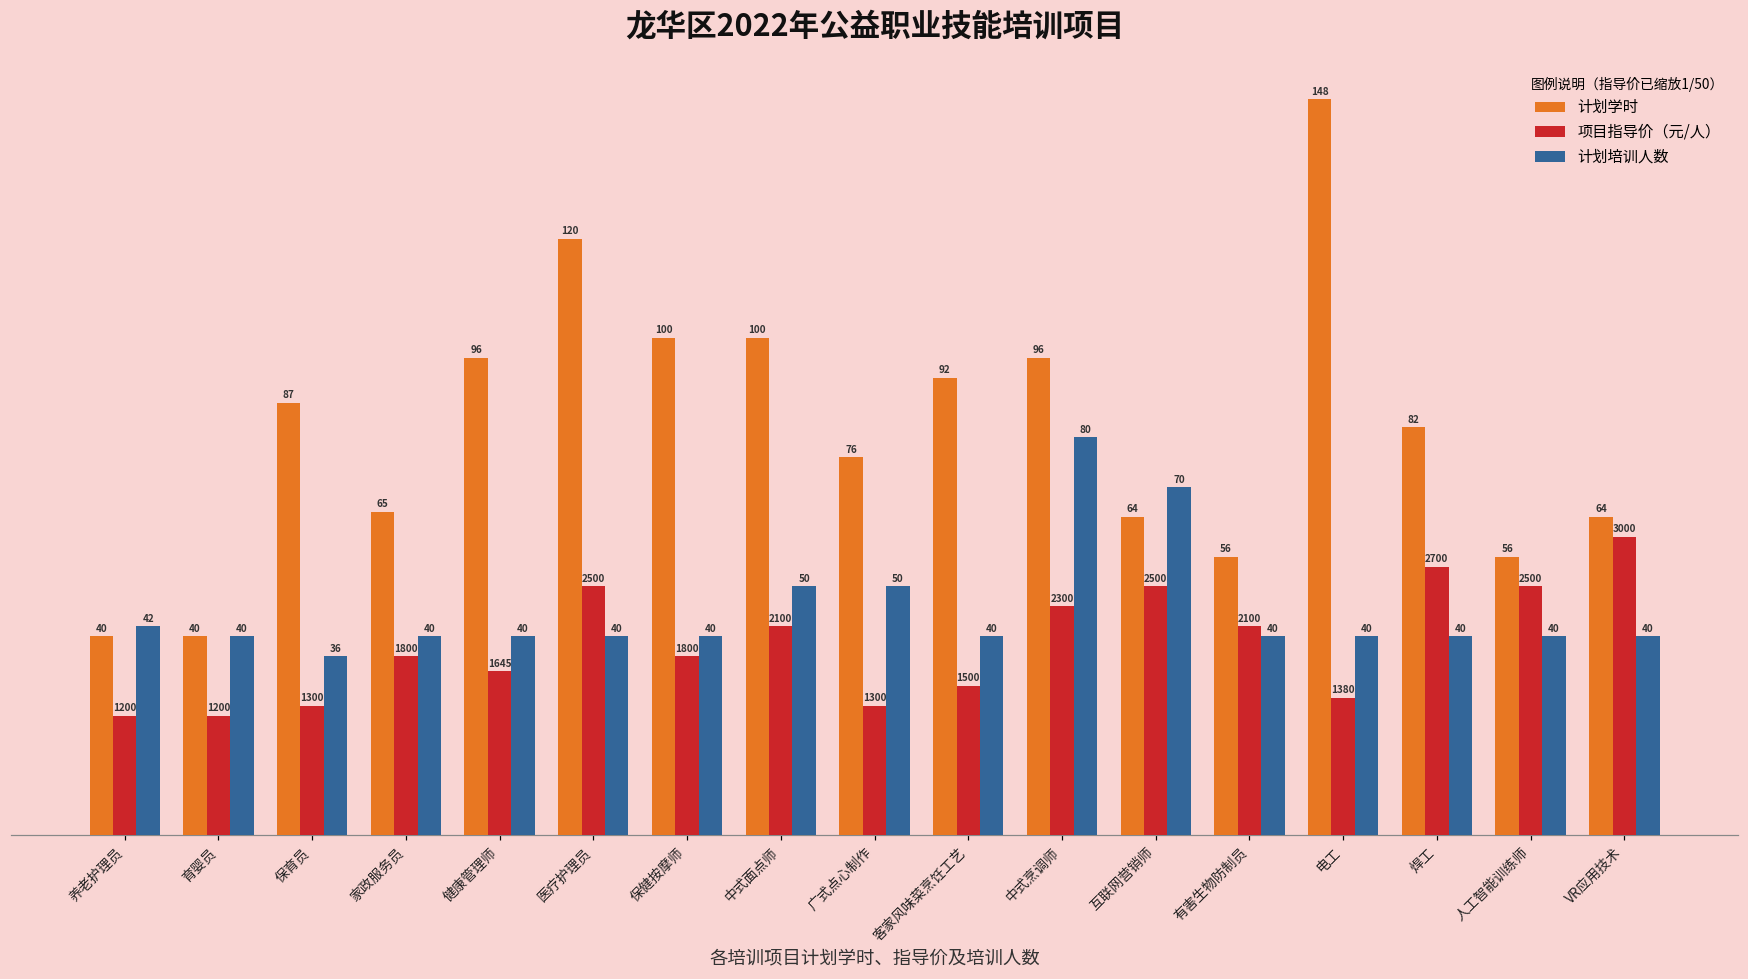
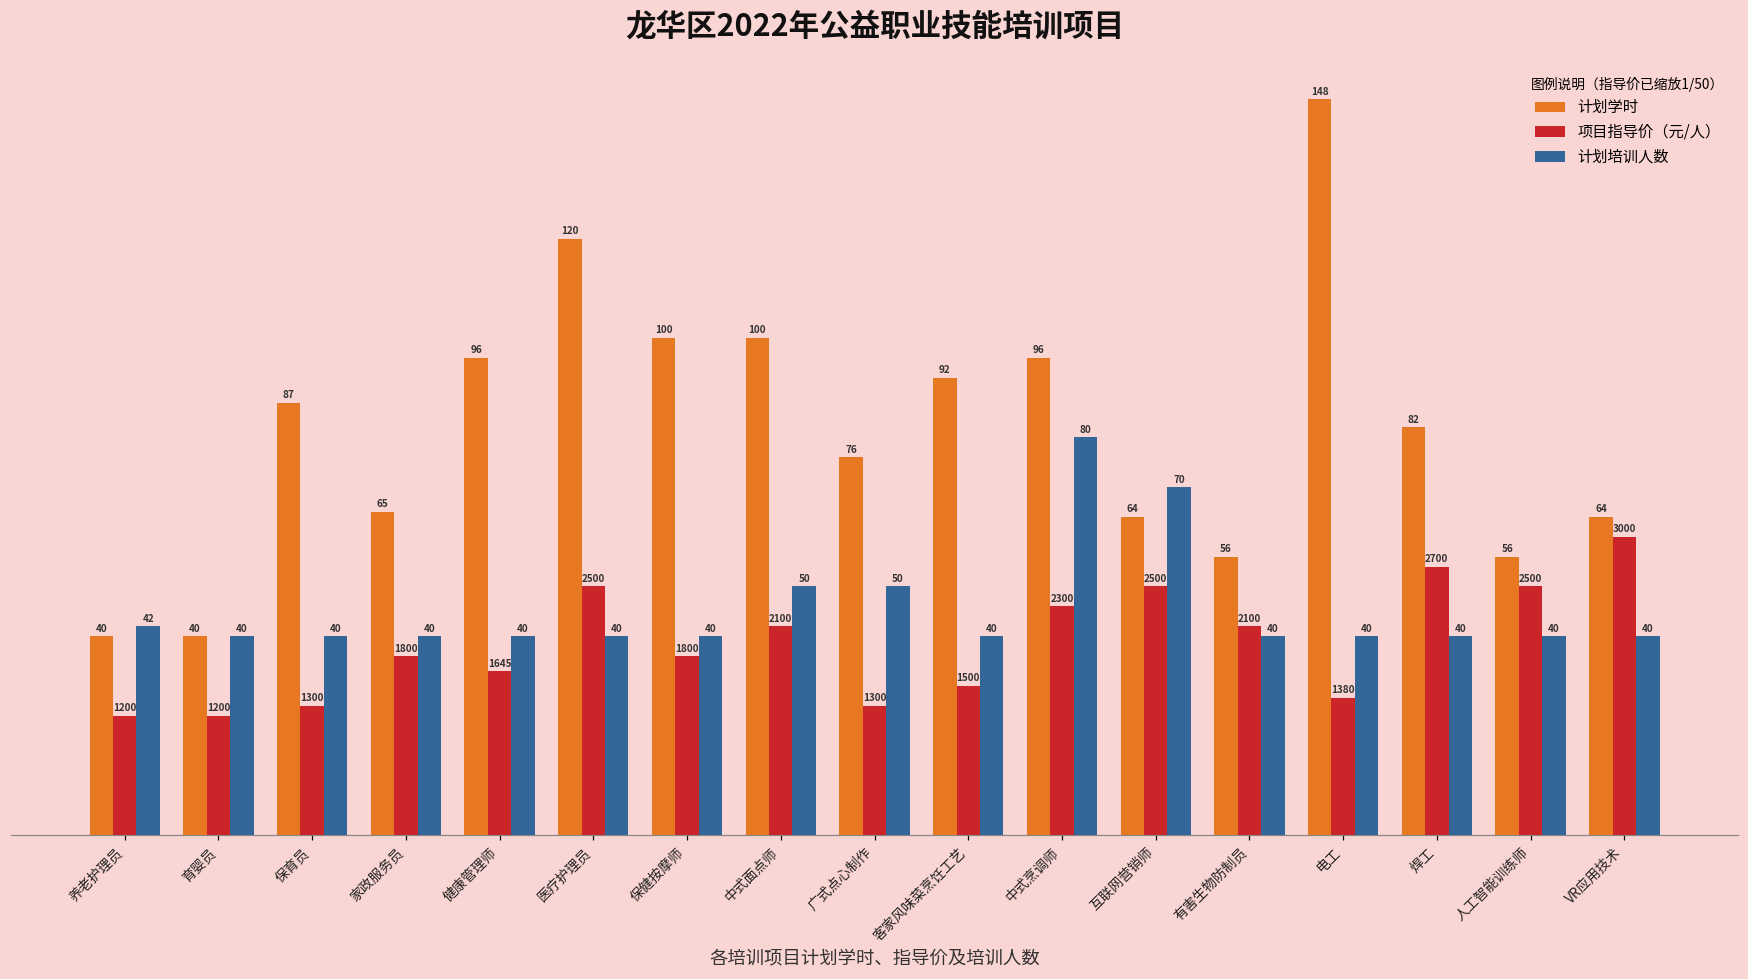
计划培训人数, 保育员: 36 -> 40
